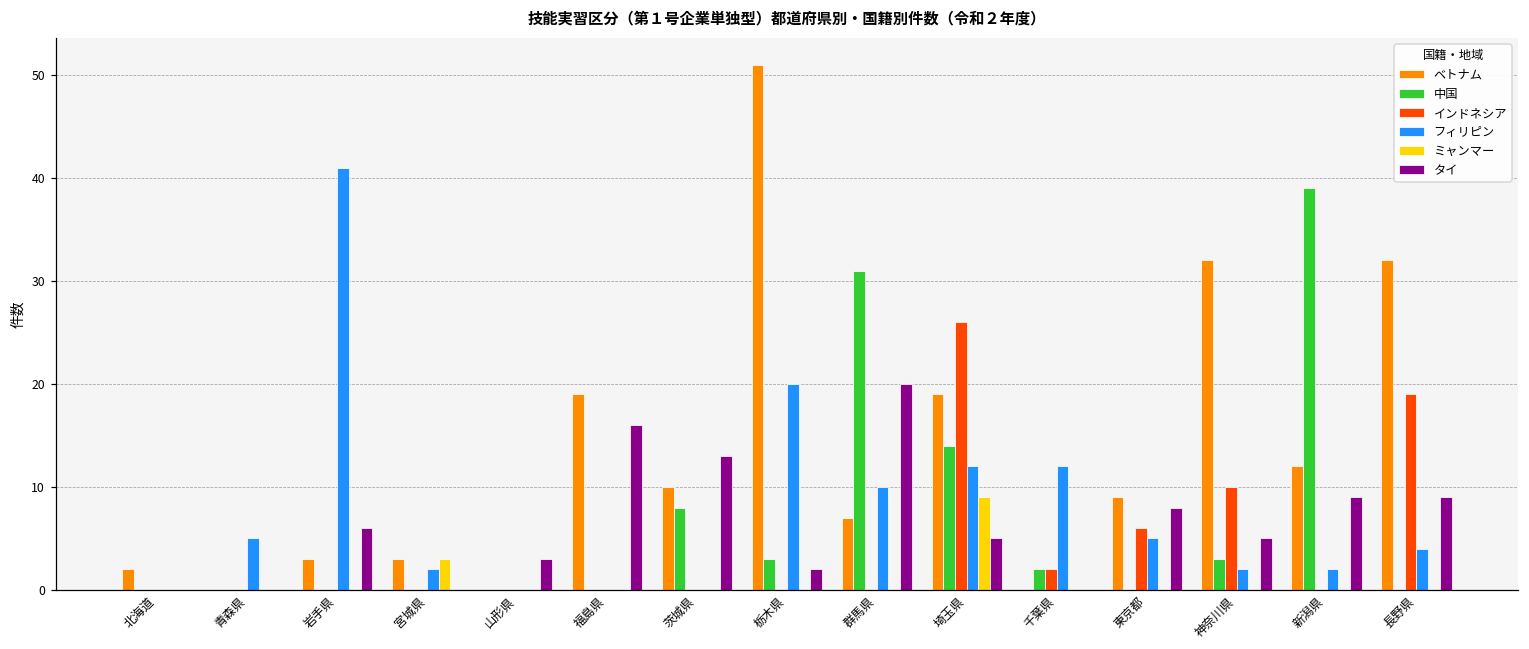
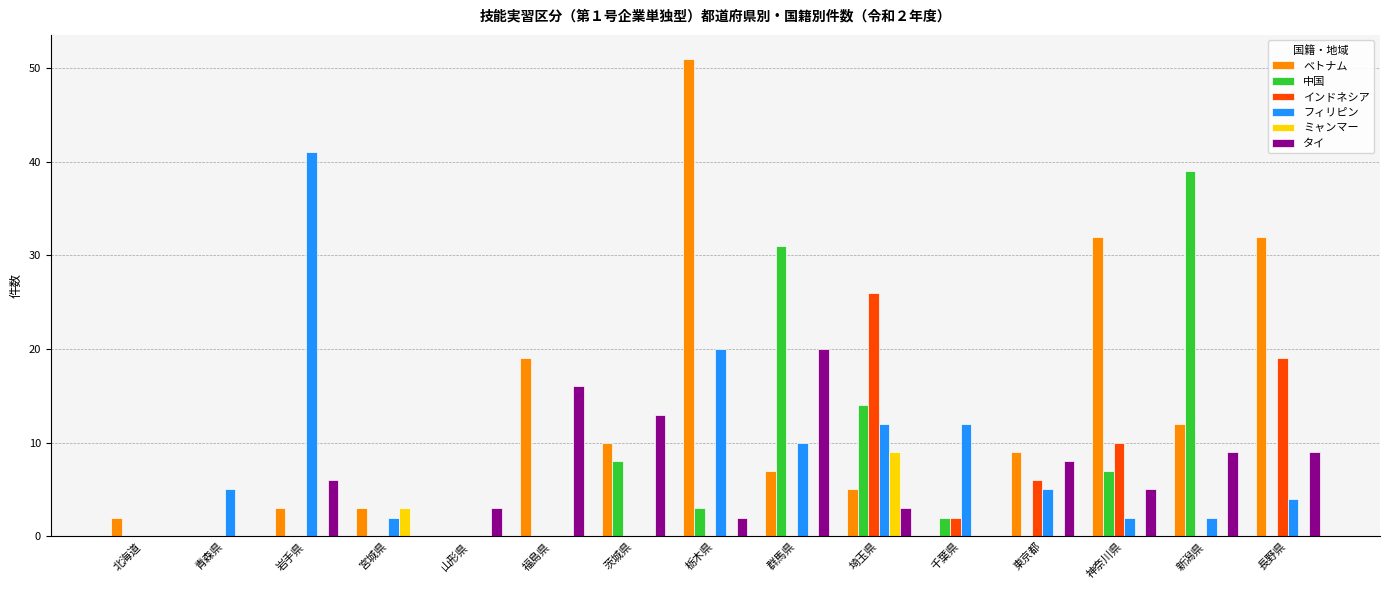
ベトナム, 埼玉県: 19 -> 5
タイ, 埼玉県: 5 -> 3
中国, 神奈川県: 3 -> 7
